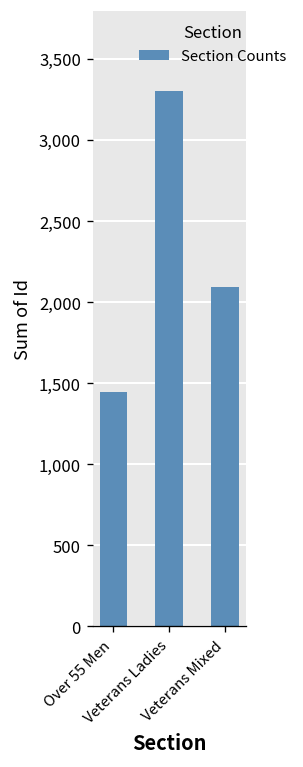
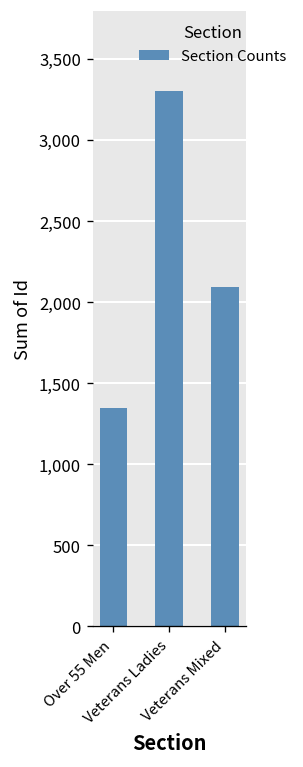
Over 55 Men: 1,450 -> 1,350
